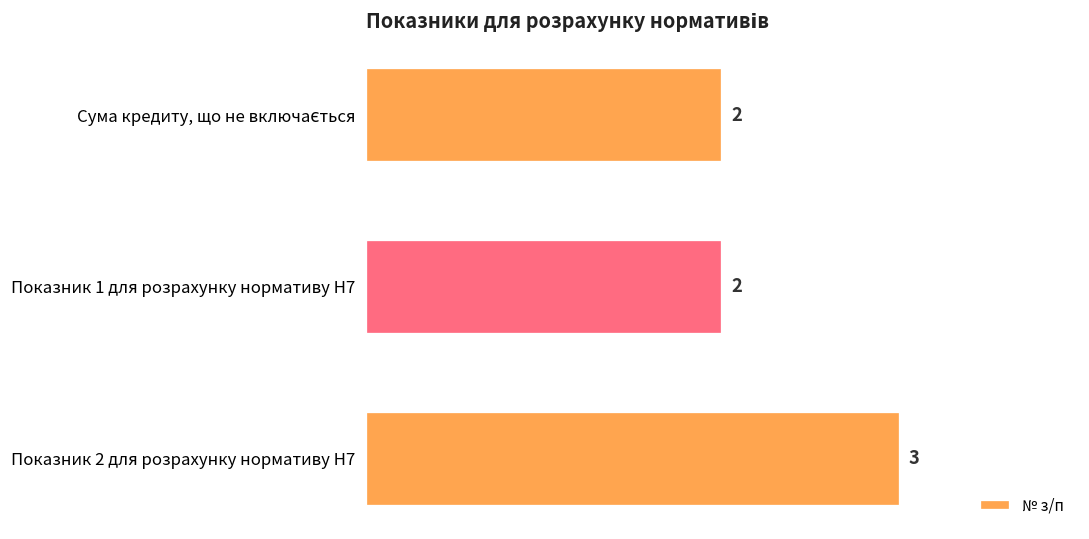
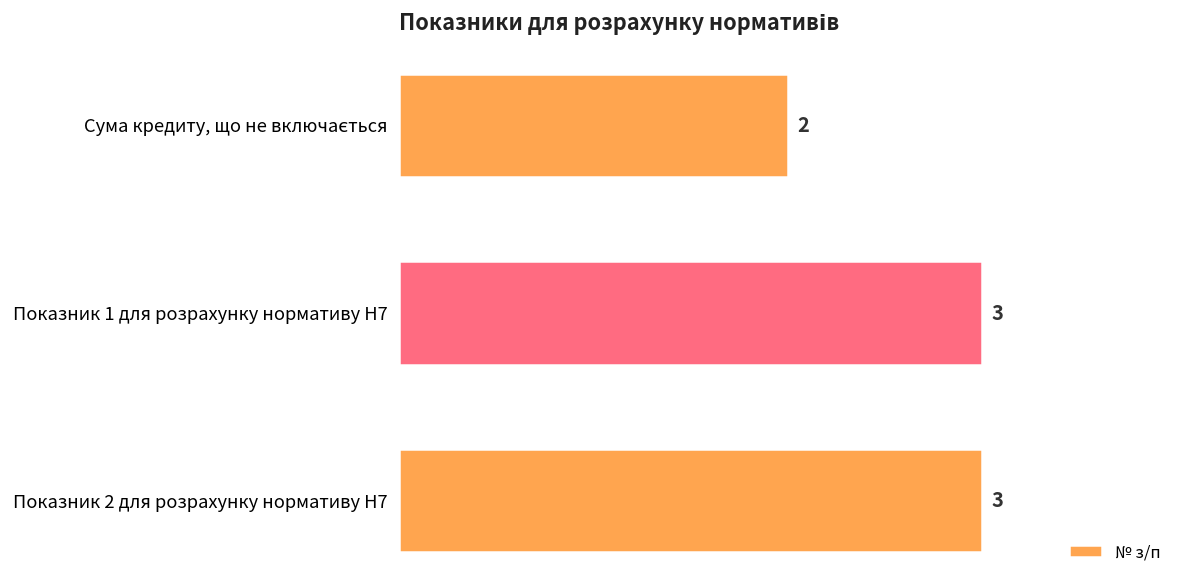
Показник 1 для розрахунку нормативу Н7: 2 -> 3
